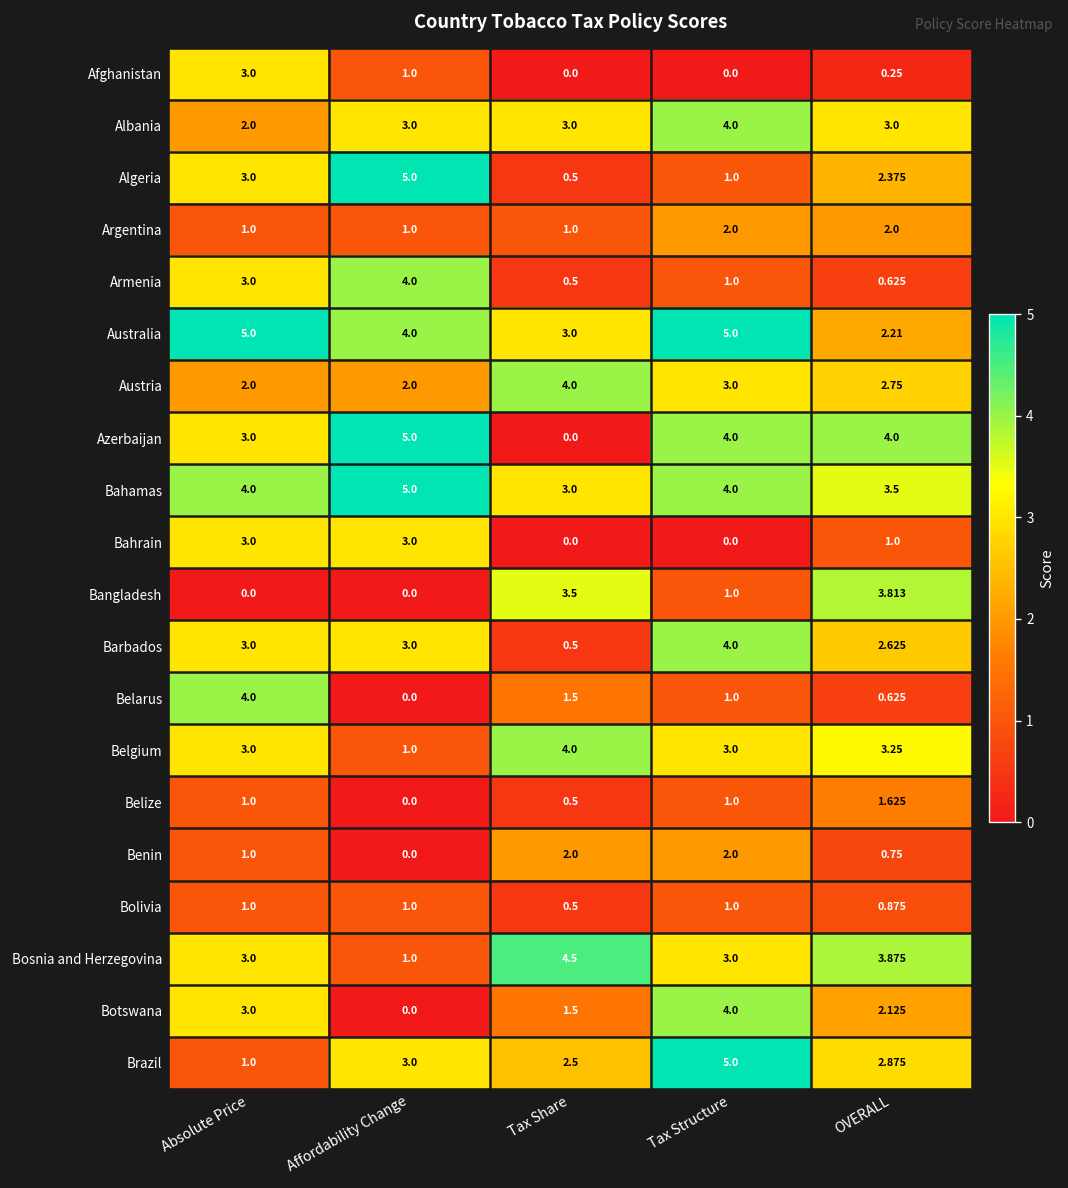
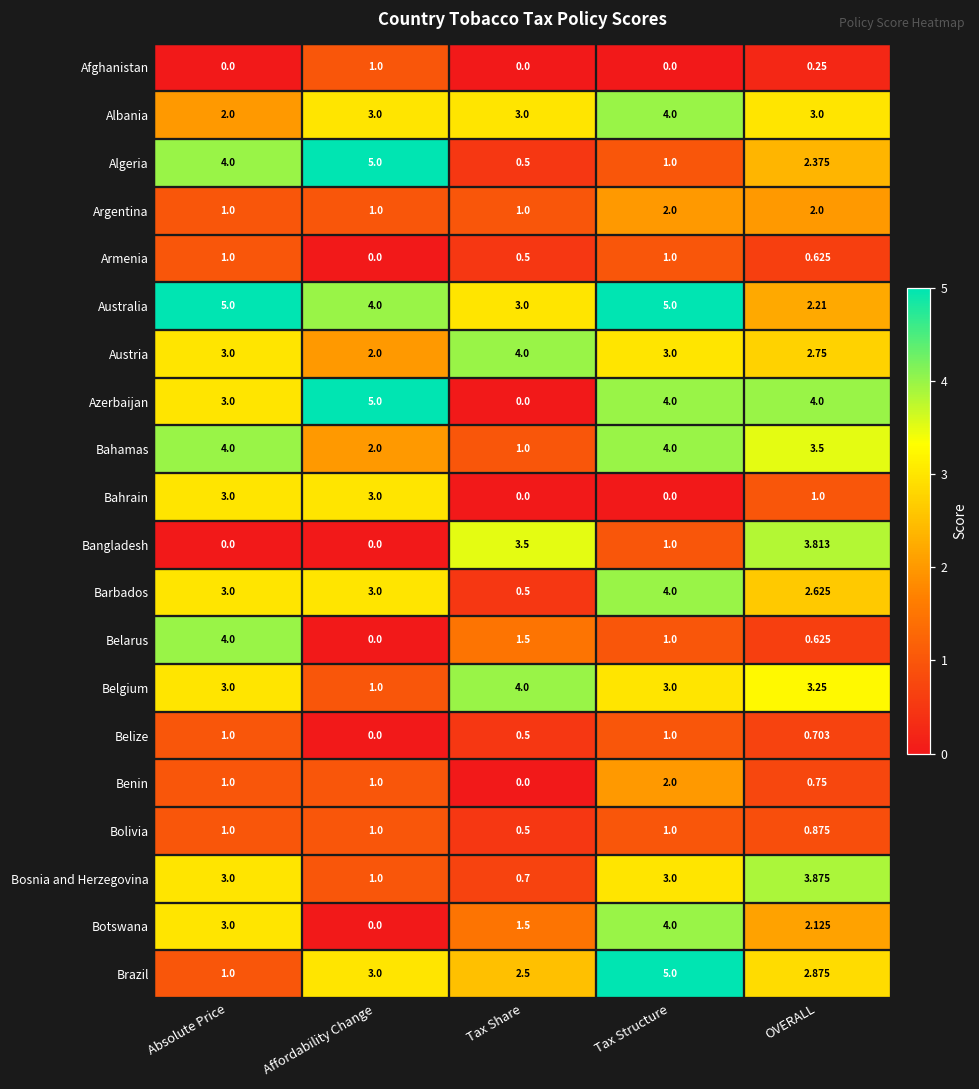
Afghanistan, Absolute Price: 3.0 -> 0.0
Algeria, Absolute Price: 3.0 -> 4.0
Armenia, Absolute Price: 3.0 -> 1.0
Armenia, Affordability Change: 4.0 -> 0.0
Austria, Absolute Price: 2.0 -> 3.0
Bahamas, Affordability Change: 5.0 -> 2.0
Bahamas, Tax Share: 3.0 -> 1.0
Belize, OVERALL: 1.625 -> 0.703
Benin, Affordability Change: 0.0 -> 1.0
Benin, Tax Share: 2.0 -> 0.0
Bosnia and Herzegovina, Tax Share: 4.5 -> 0.7
